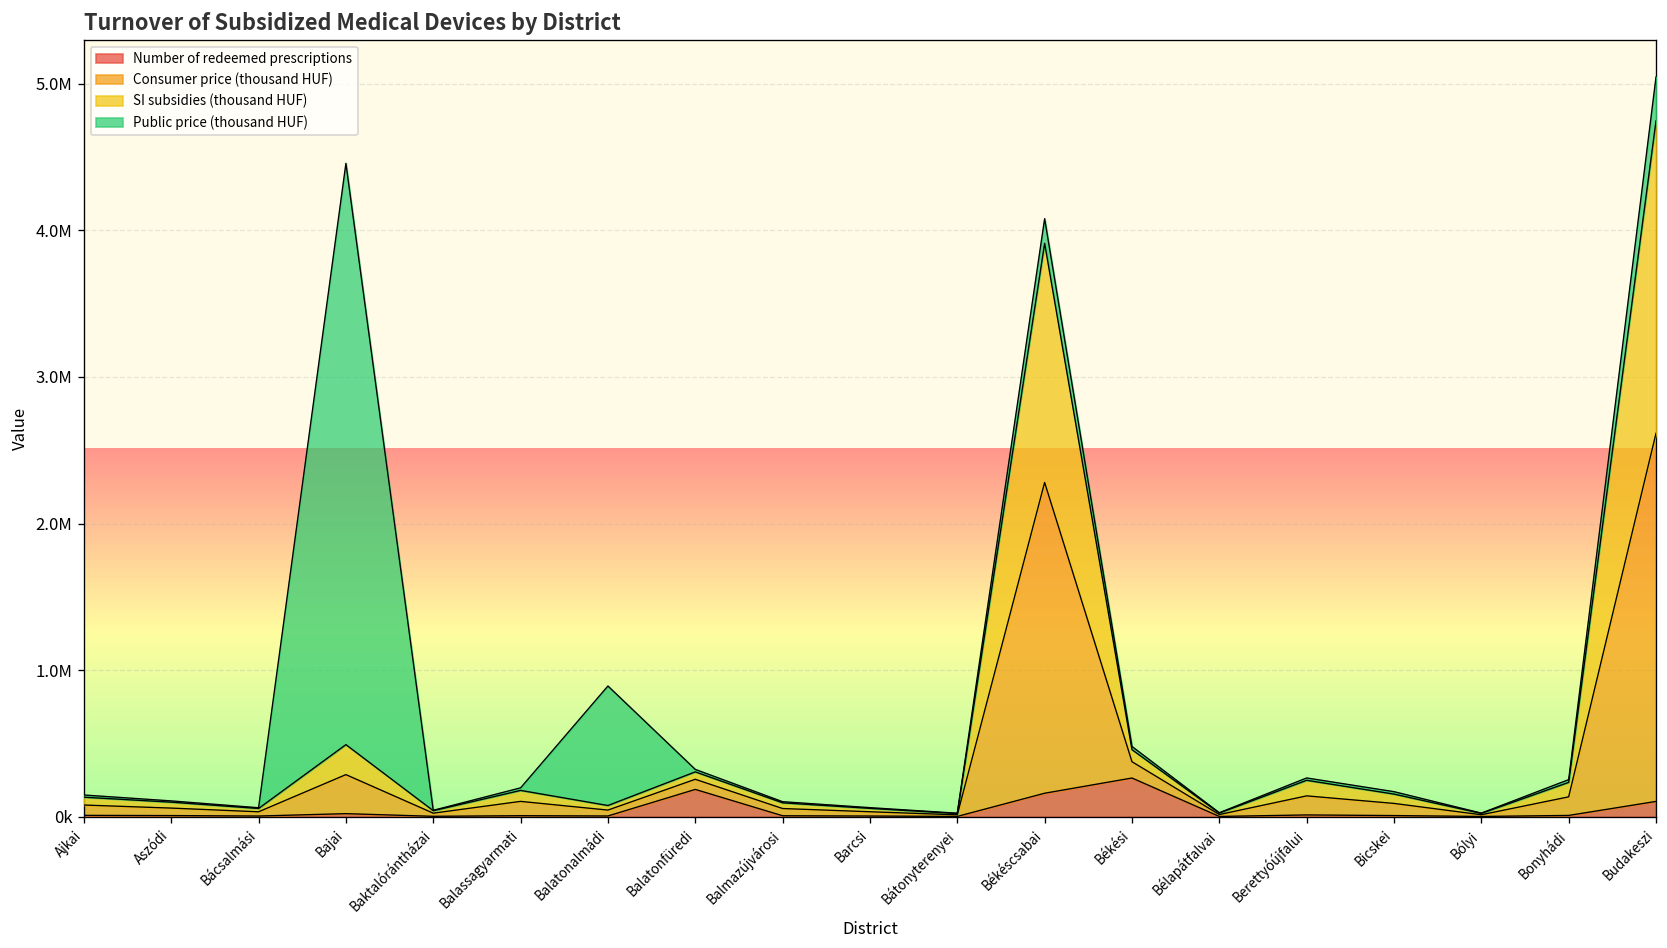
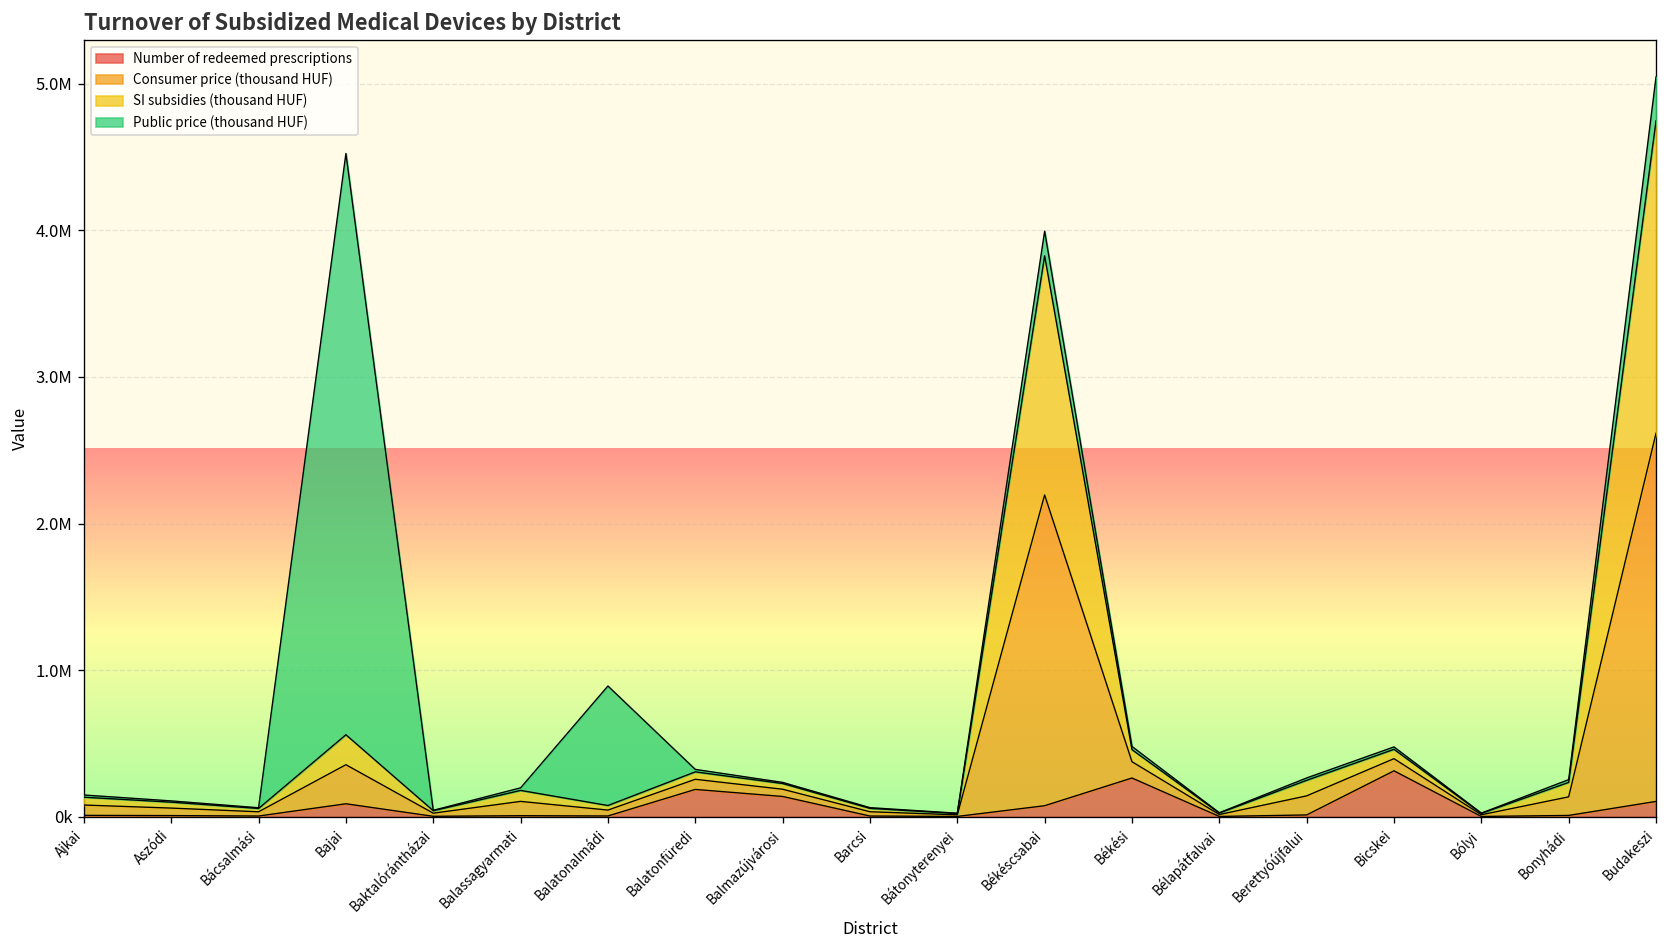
Number of redeemed prescriptions, Bajai: 20000 -> 90000
Number of redeemed prescriptions, Balmazújvárosi: 10000 -> 140000
Number of redeemed prescriptions, Békéscsabai: 160000 -> 80000
Number of redeemed prescriptions, Bicskei: 10000 -> 310000
